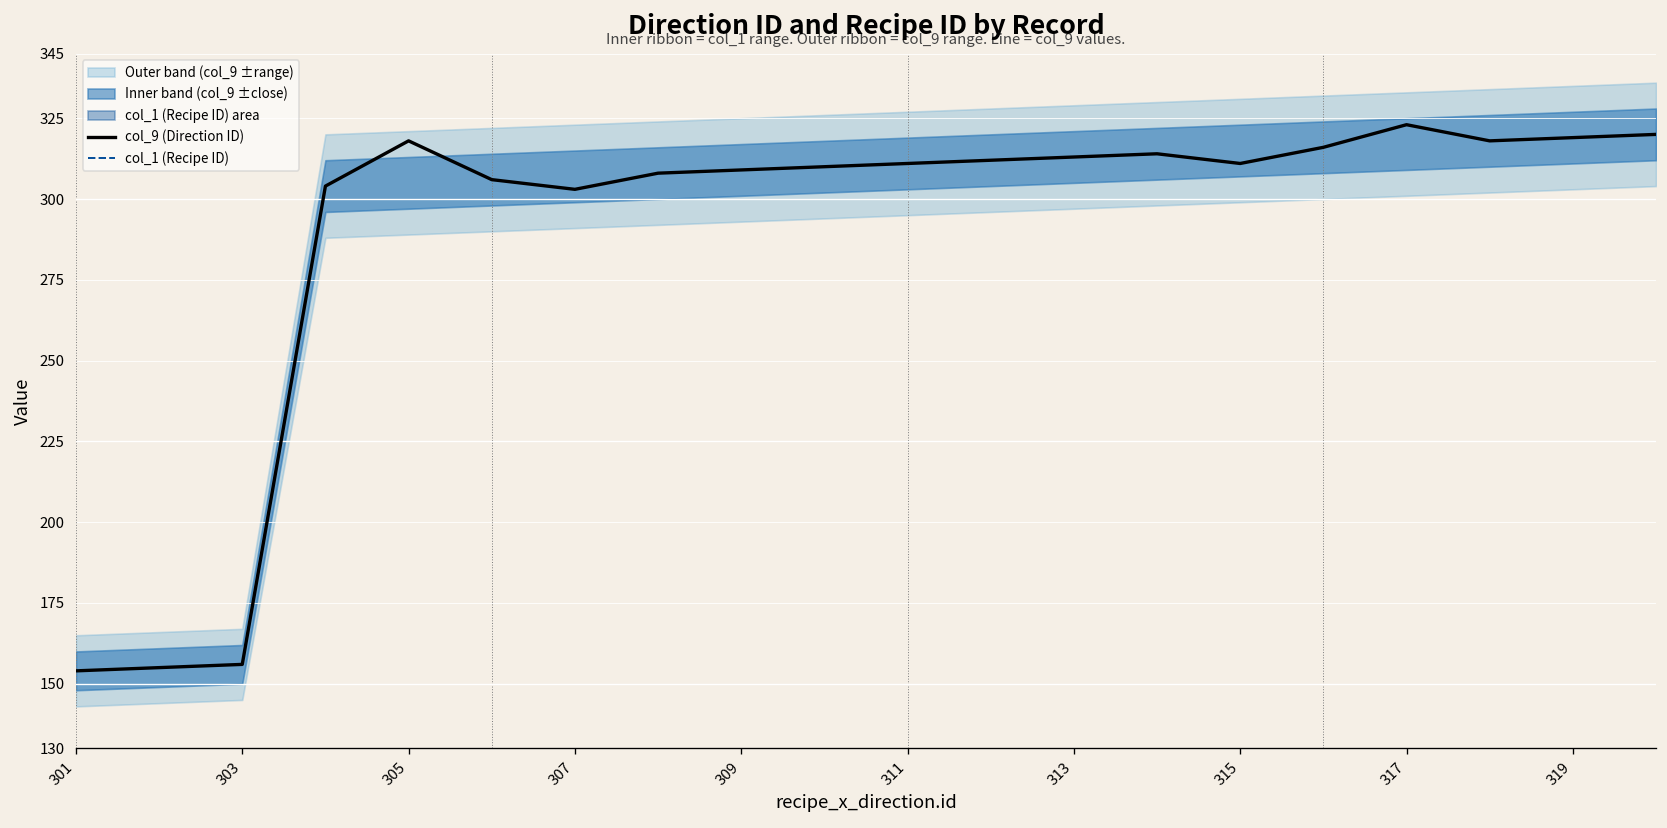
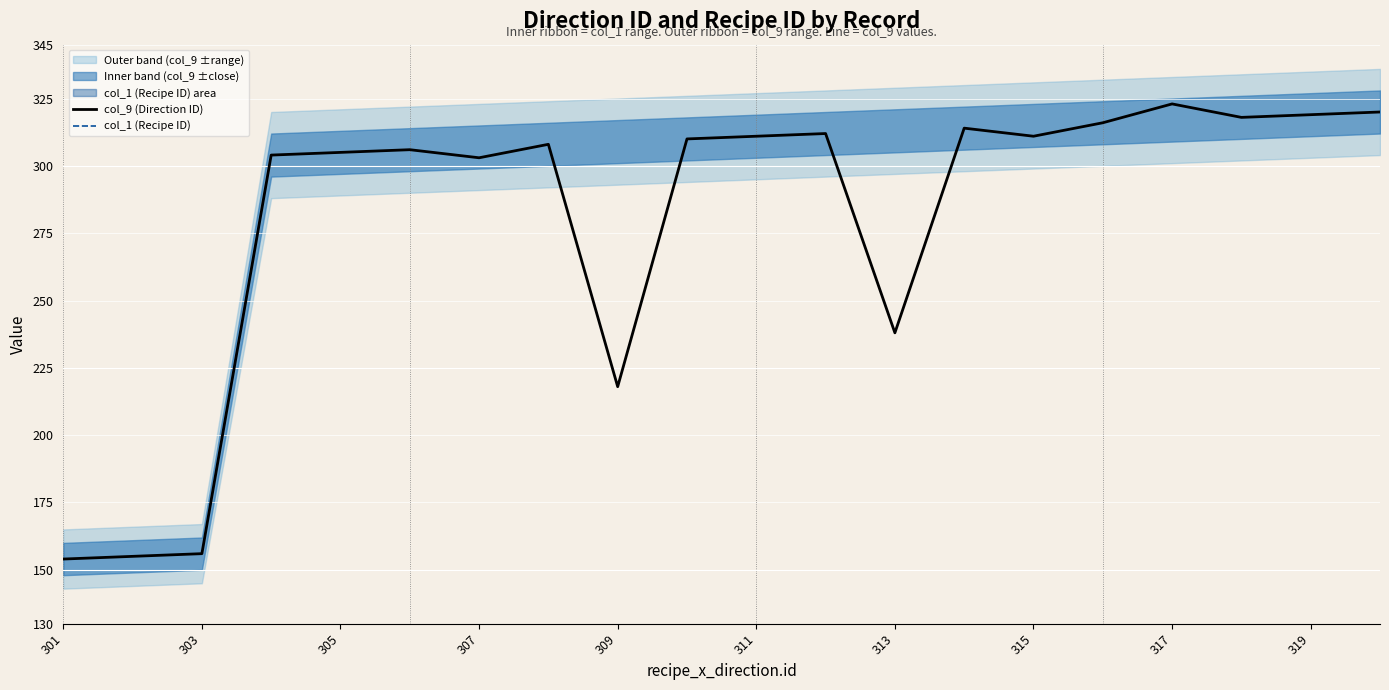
col_9 (Direction ID), 305: 318 -> 305
col_9 (Direction ID), 309: 309 -> 218
col_9 (Direction ID), 313: 313 -> 238
